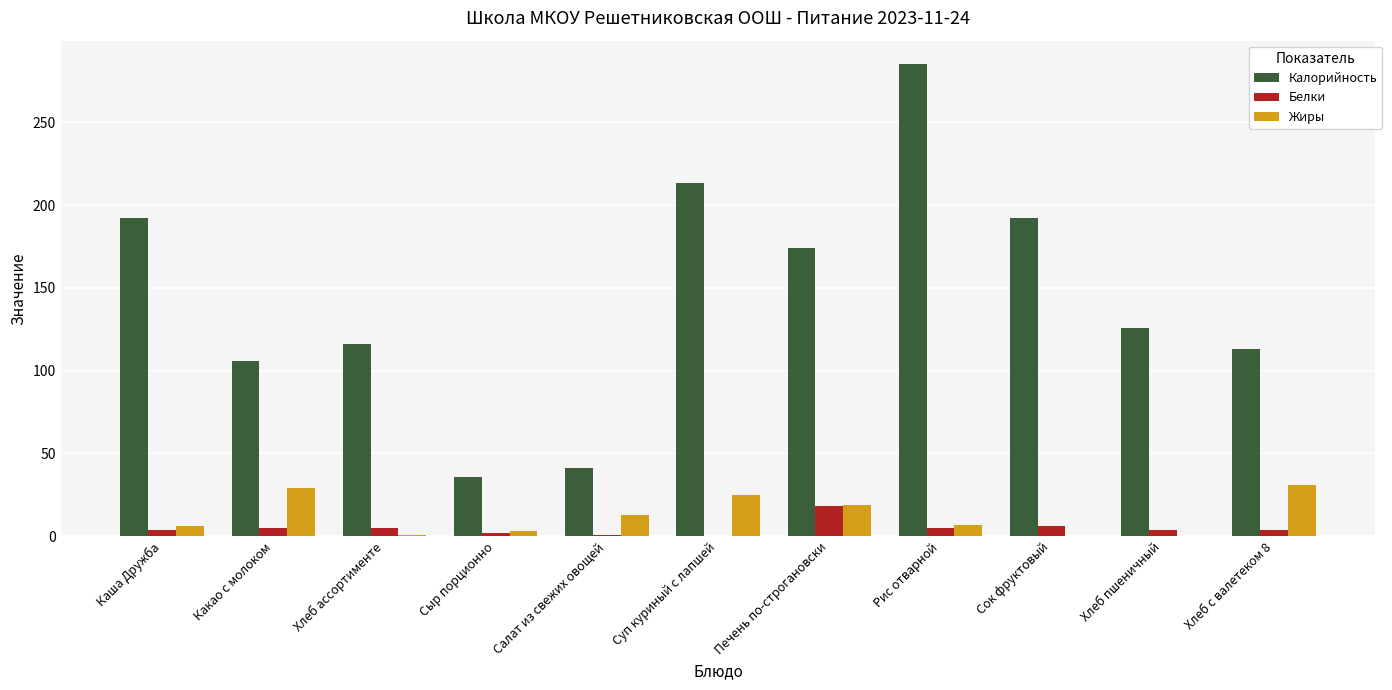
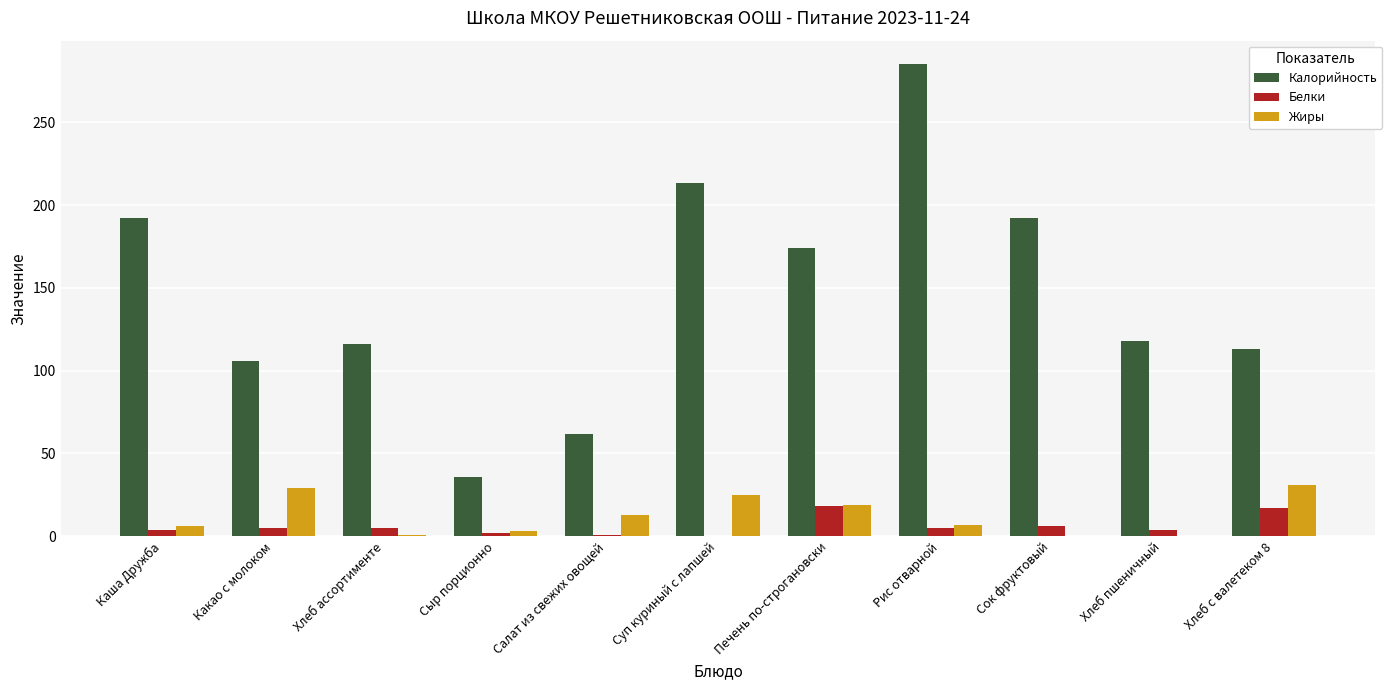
Калорийность, Салат из свежих овощей: 41 -> 62
Калорийность, Хлеб пшеничный: 126 -> 118
Белки, Хлеб с валетеком 8: 4 -> 17
